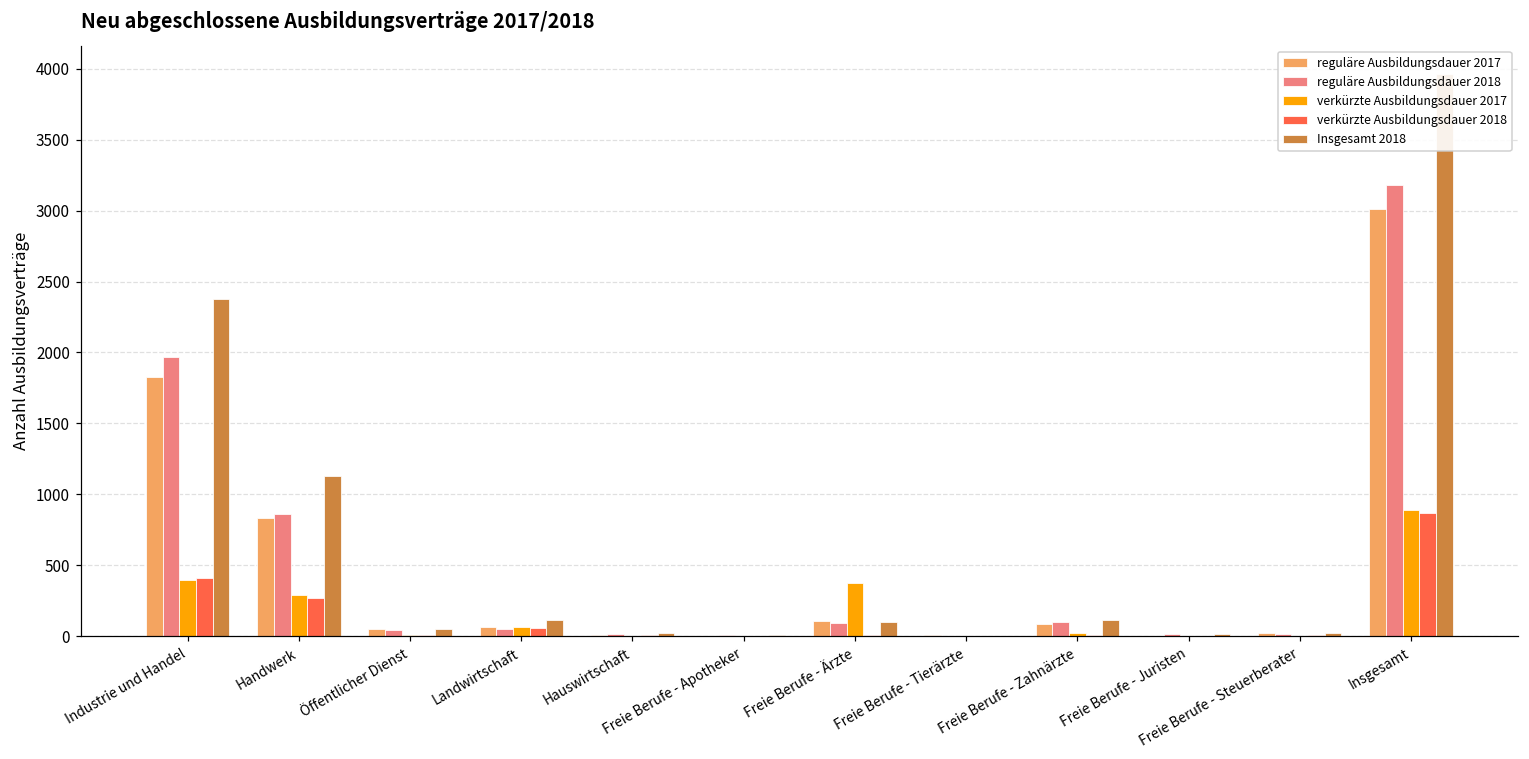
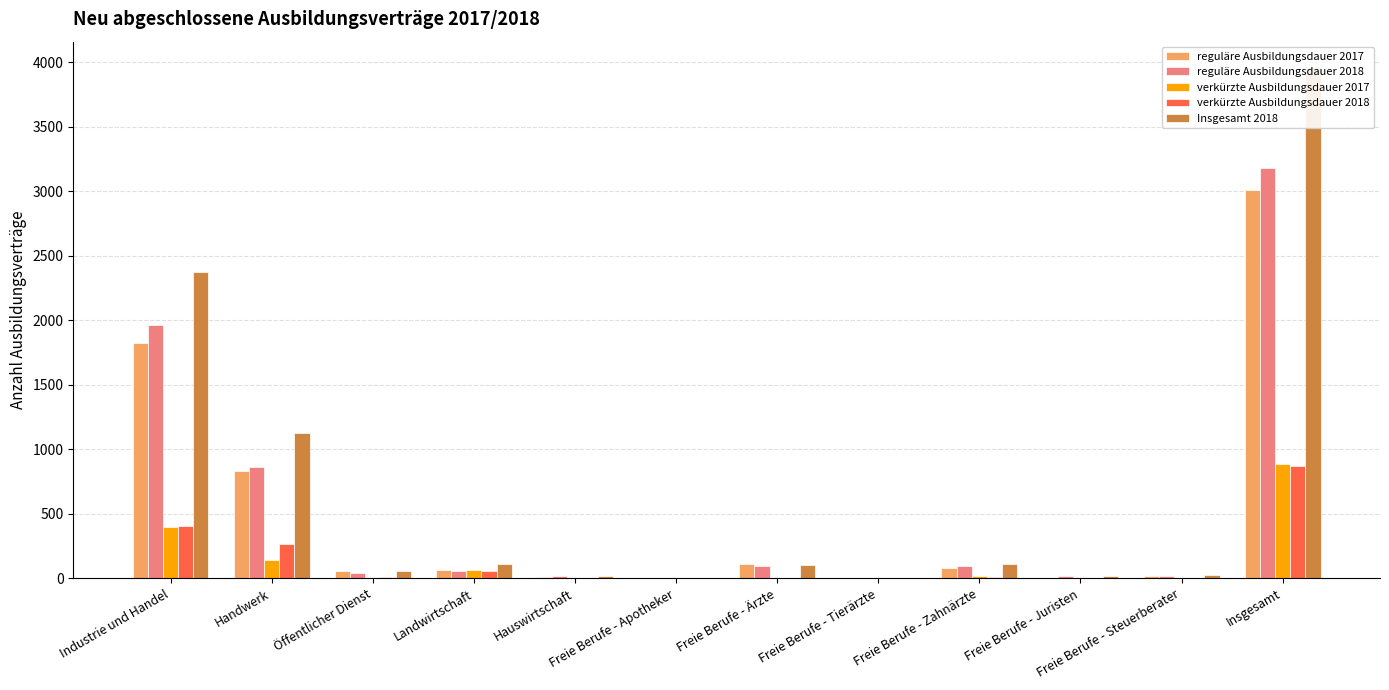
verkürzte Ausbildungsdauer 2017, Handwerk: 290 -> 140
verkürzte Ausbildungsdauer 2017, Freie Berufe - Ärzte: 380 -> 10
